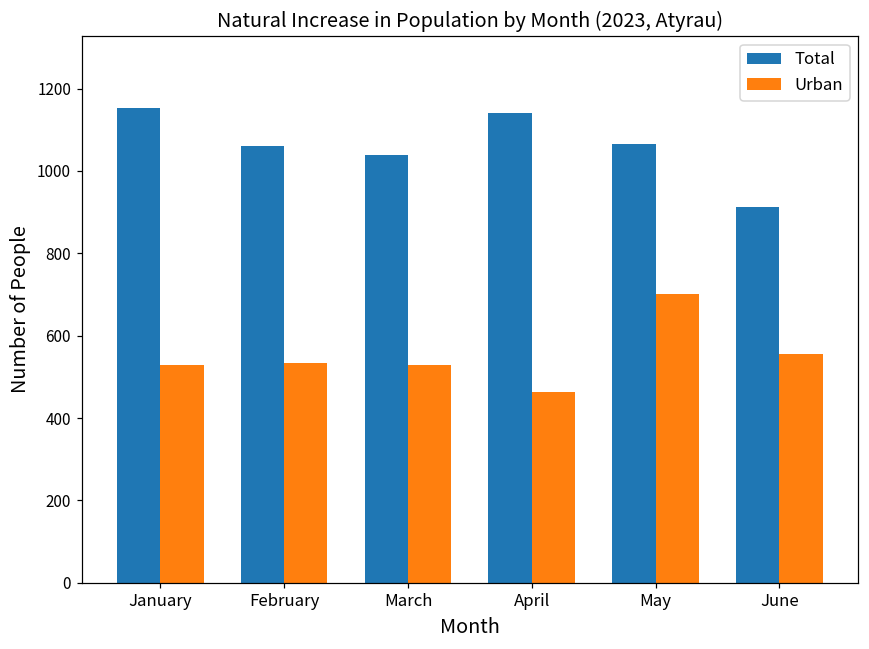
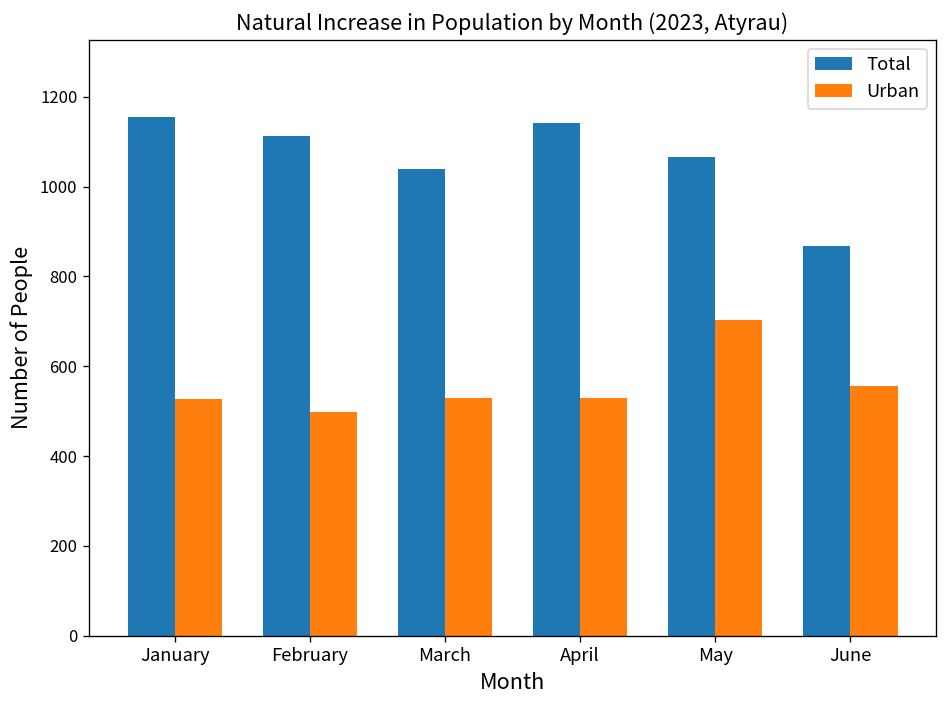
Total, February: 1060 -> 1110
Urban, February: 530 -> 500
Urban, April: 460 -> 530
Total, June: 910 -> 870
